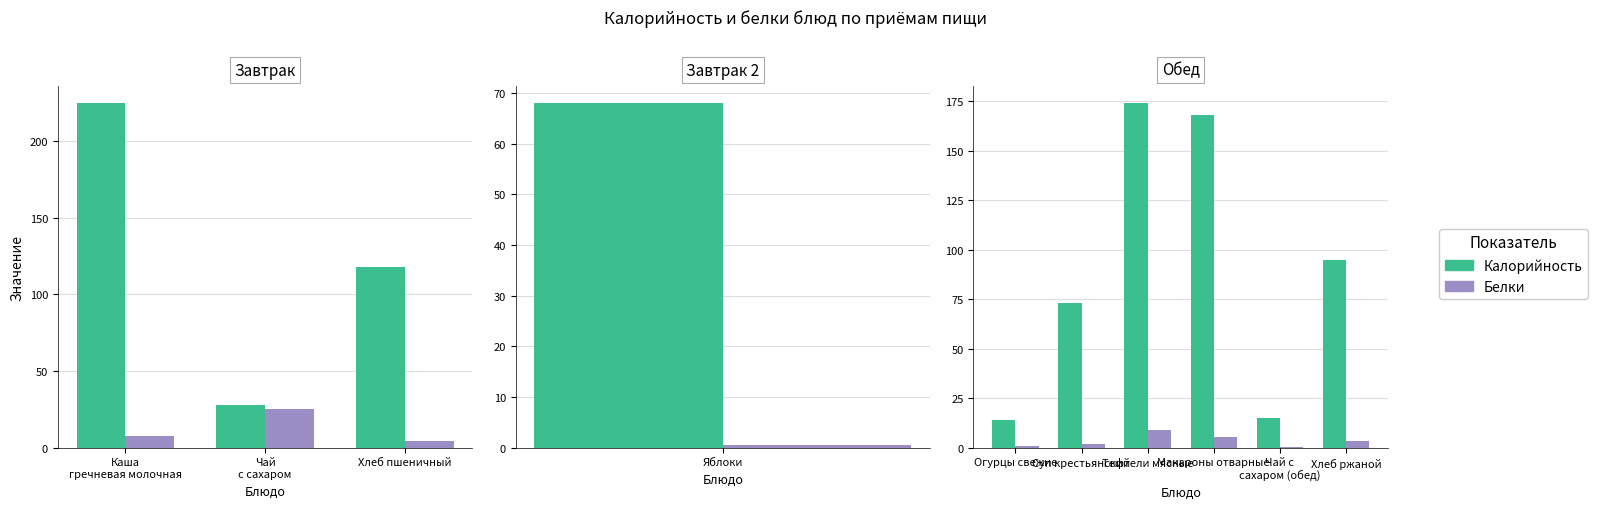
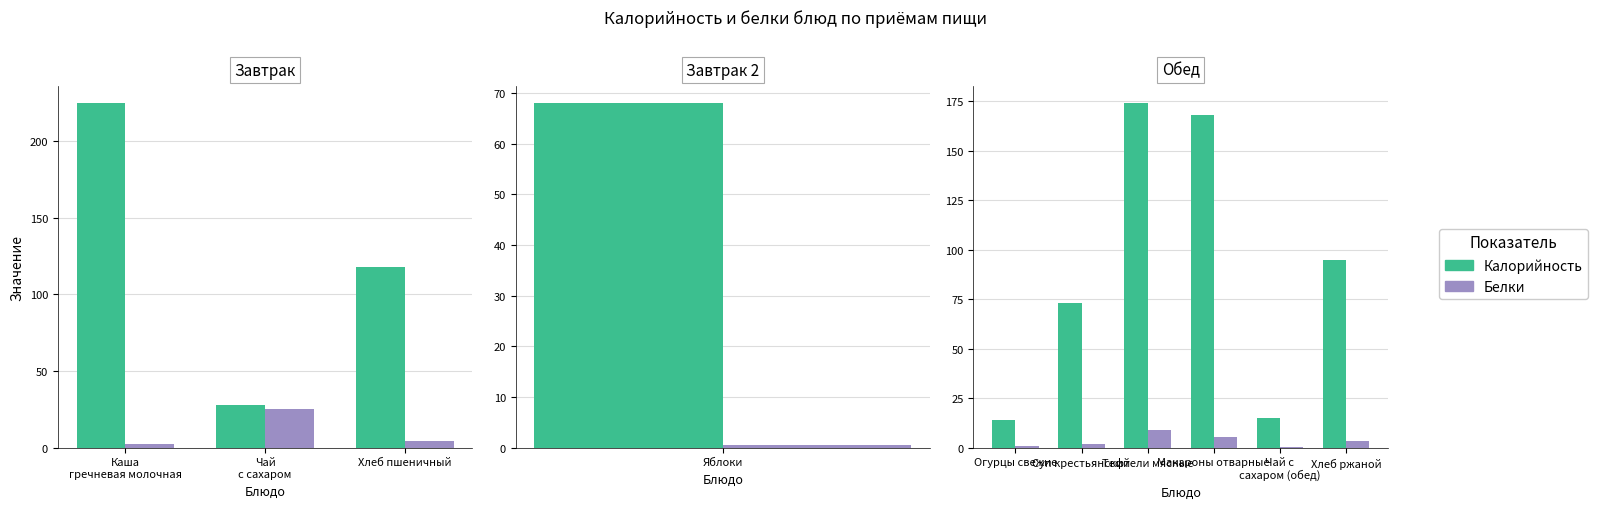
Завтрак, Белки, Каша гречневая молочная: 8 -> 3
